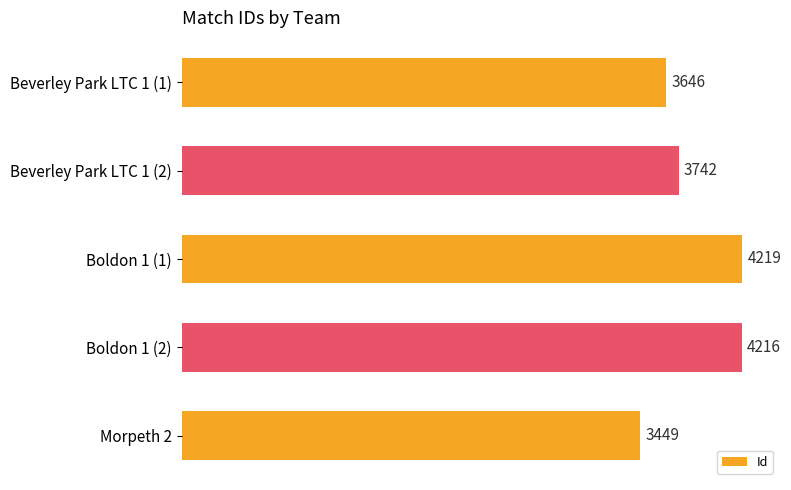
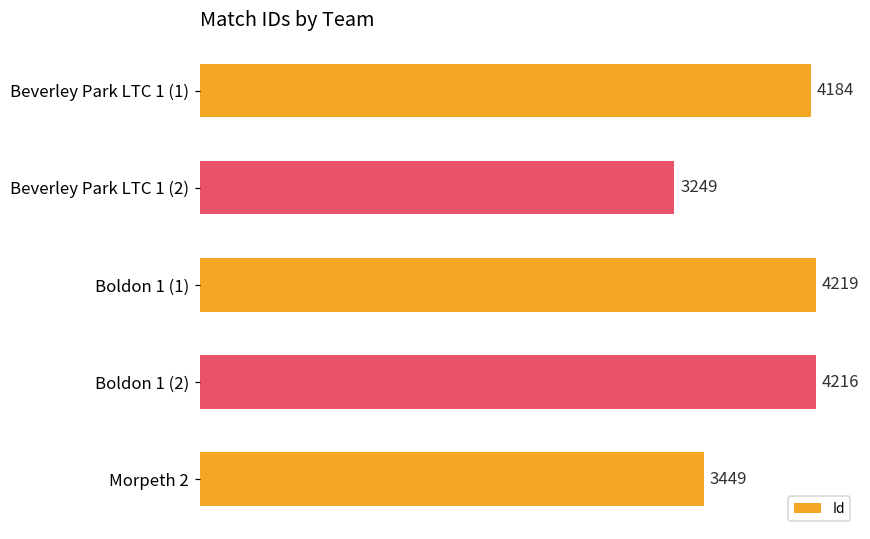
Beverley Park LTC 1 (1): 3646 -> 4184
Beverley Park LTC 1 (2): 3742 -> 3249
